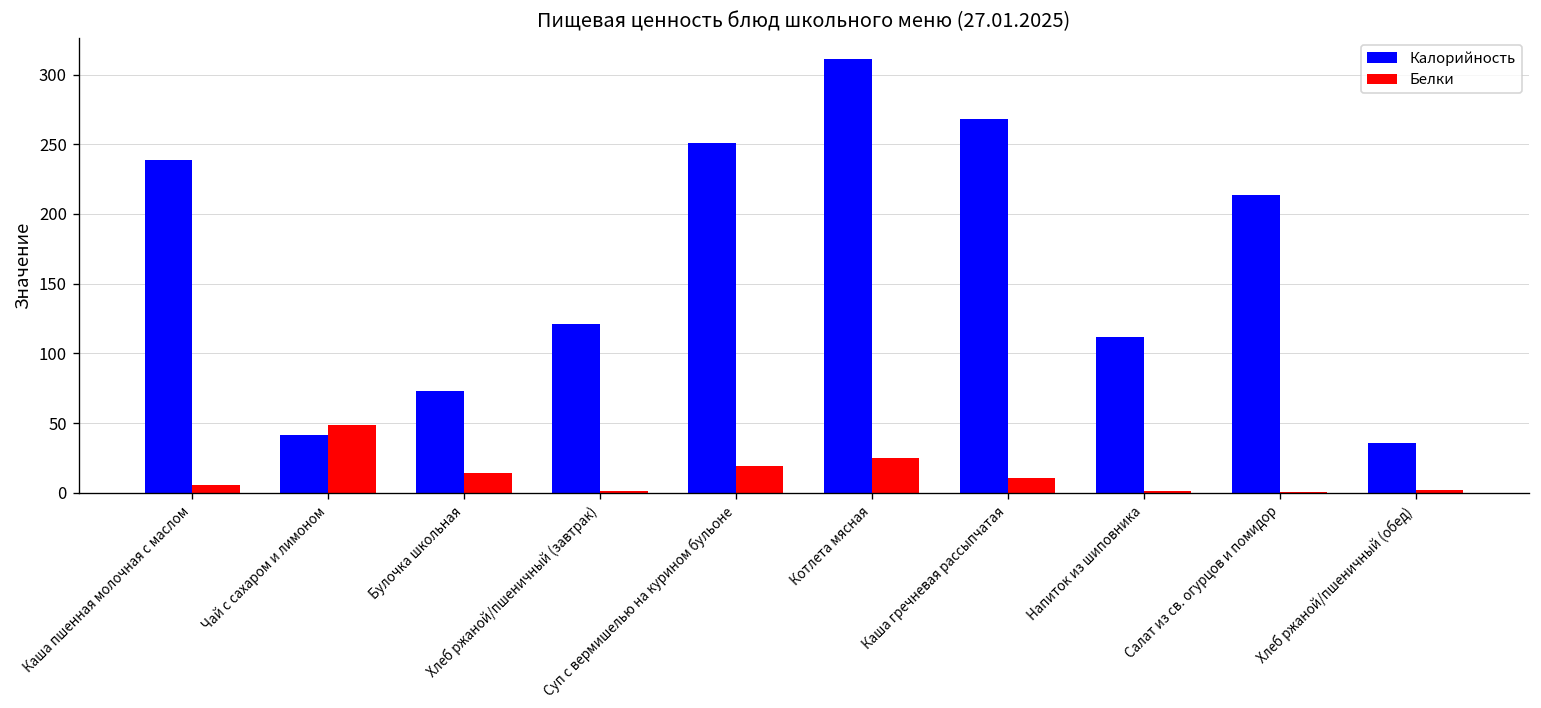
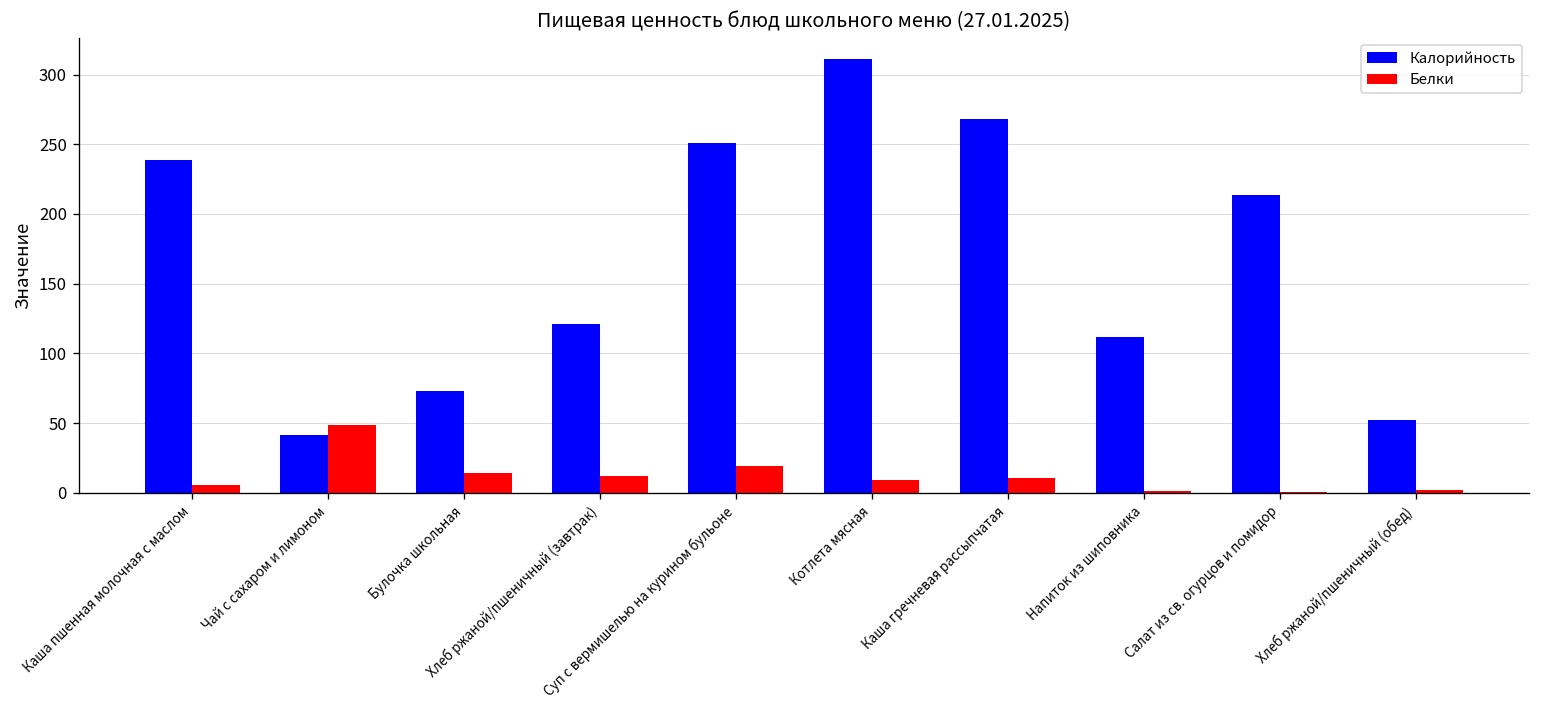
Белки, Хлеб ржаной/пшеничный (завтрак): 2 -> 12
Белки, Котлета мясная: 25 -> 9
Калорийность, Хлеб ржаной/пшеничный (обед): 36 -> 52
